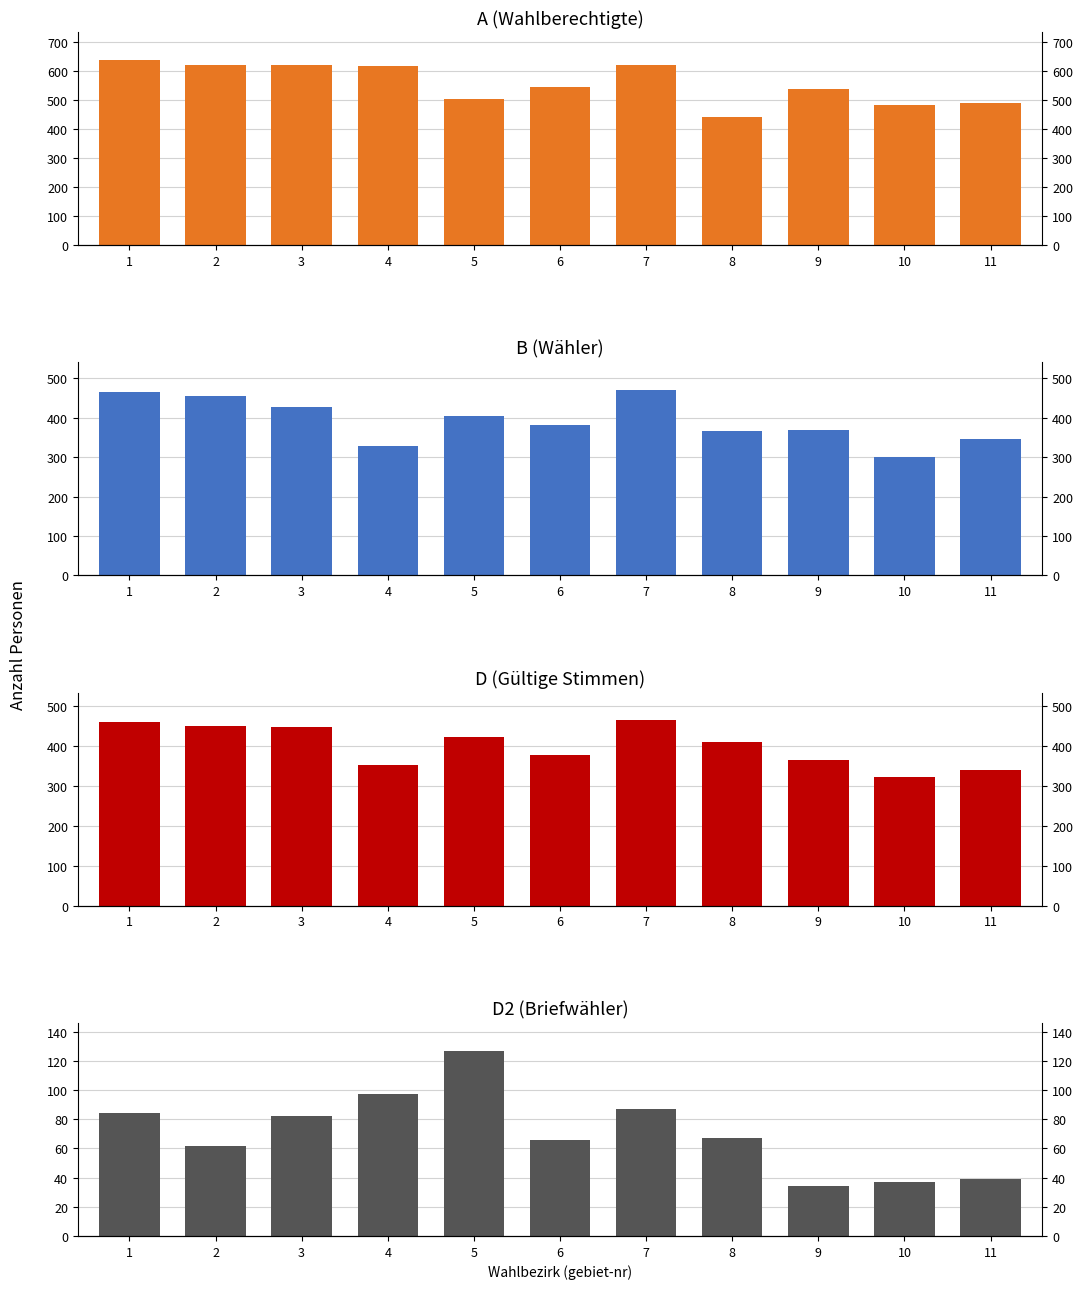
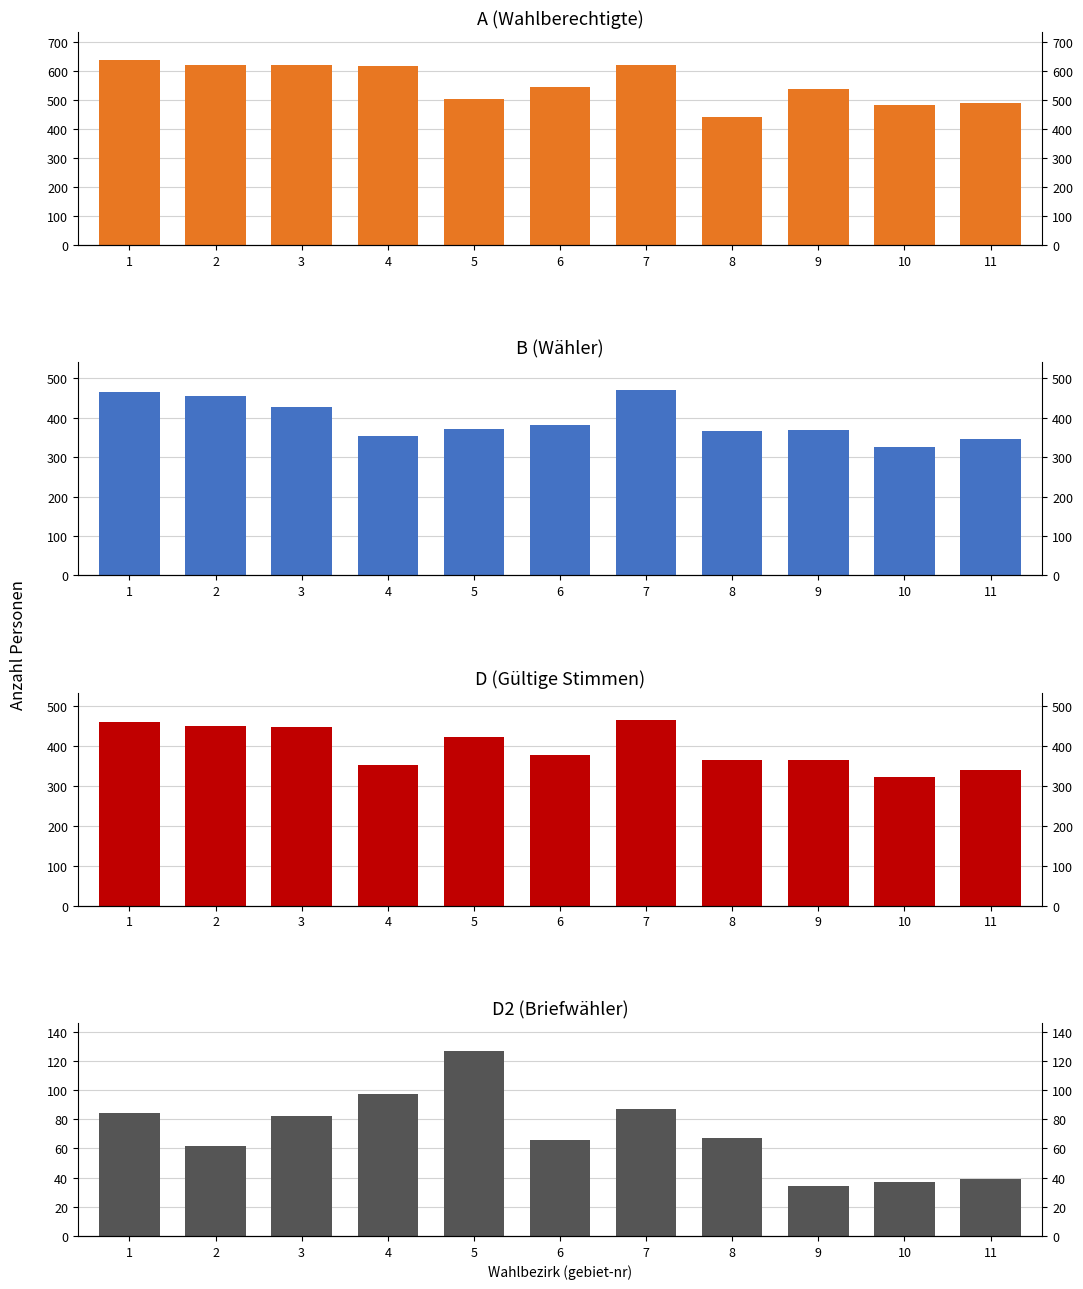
B (Wähler), 4: 330 -> 350
B (Wähler), 5: 410 -> 370
B (Wähler), 10: 300 -> 330
D (Gültige Stimmen), 8: 410 -> 370
